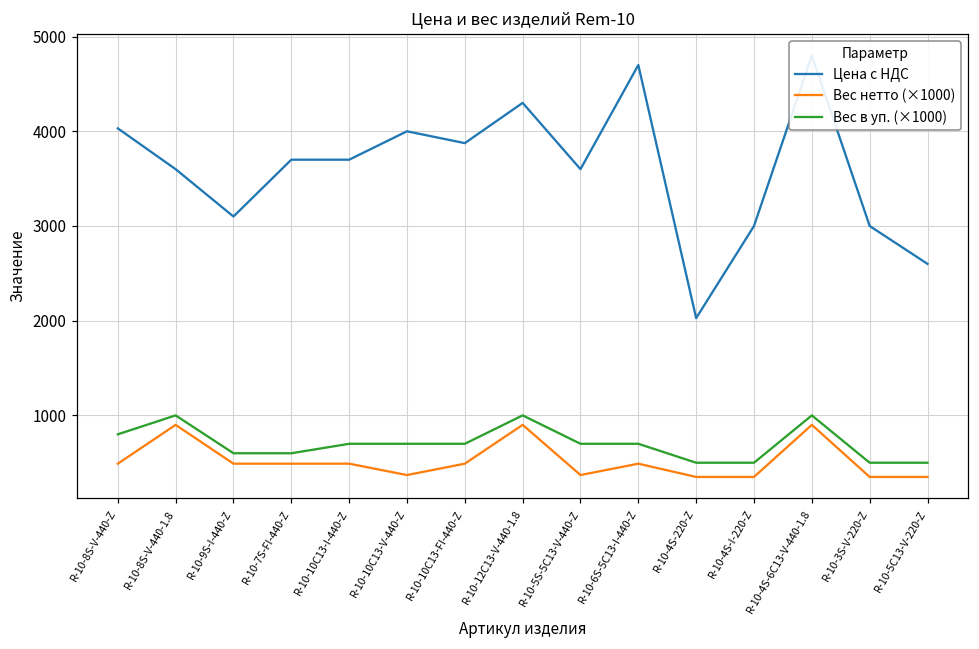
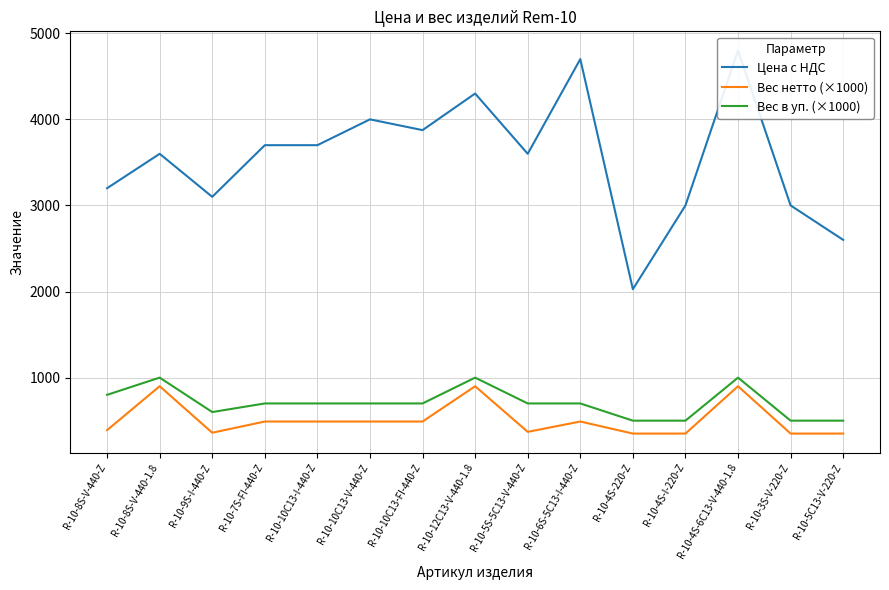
Цена c НДС, R-10-8S-V-440-Z: 4000 -> 3200
Вес нетто (×1000), R-10-8S-V-440-Z: 500 -> 400
Вес нетто (×1000), R-10-9S-I-440-Z: 500 -> 400
Вес в уп. (×1000), R-10-7S-FI-440-Z: 600 -> 700
Вес нетто (×1000), R-10-10C13-V-440-Z: 400 -> 500
